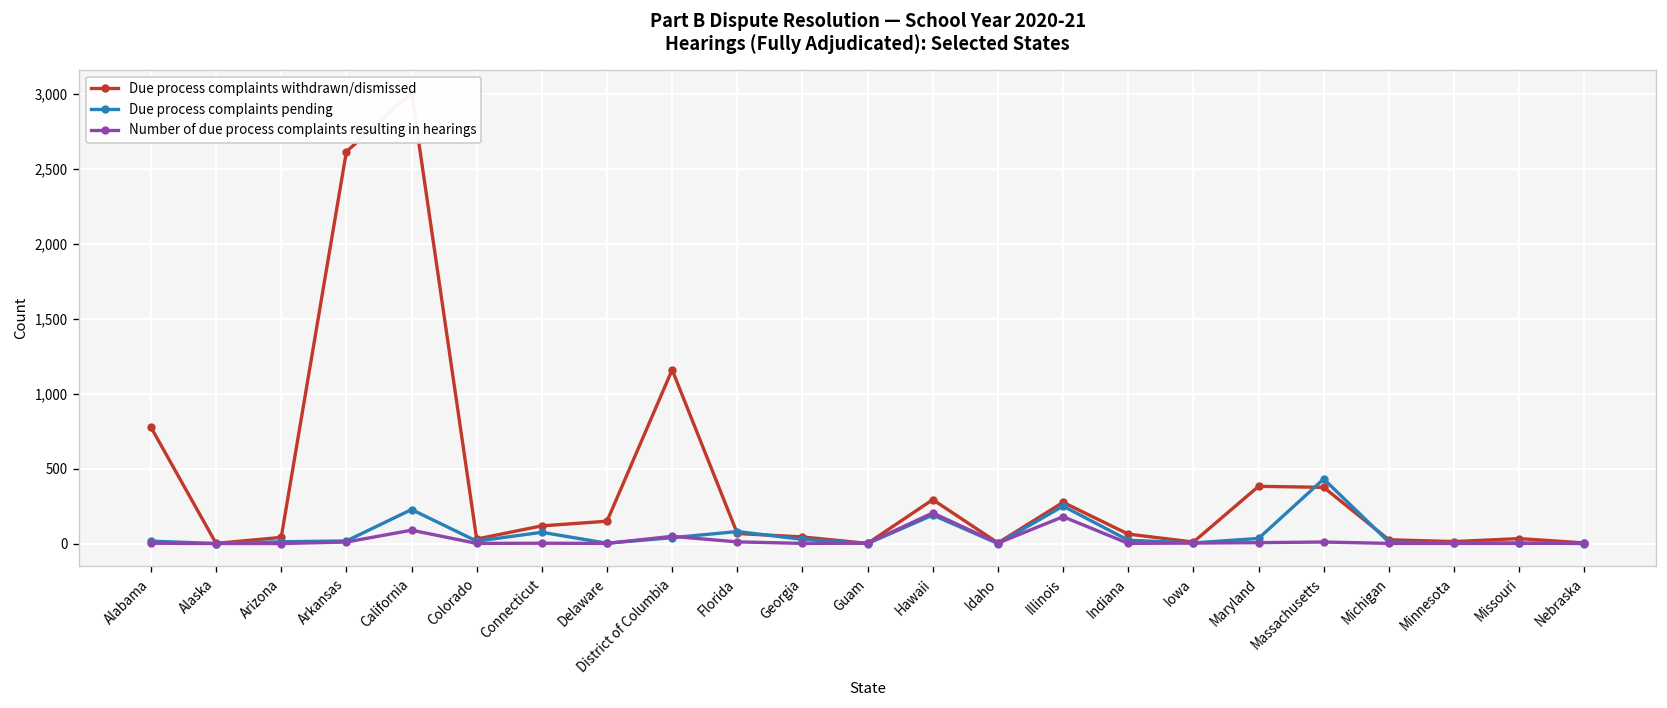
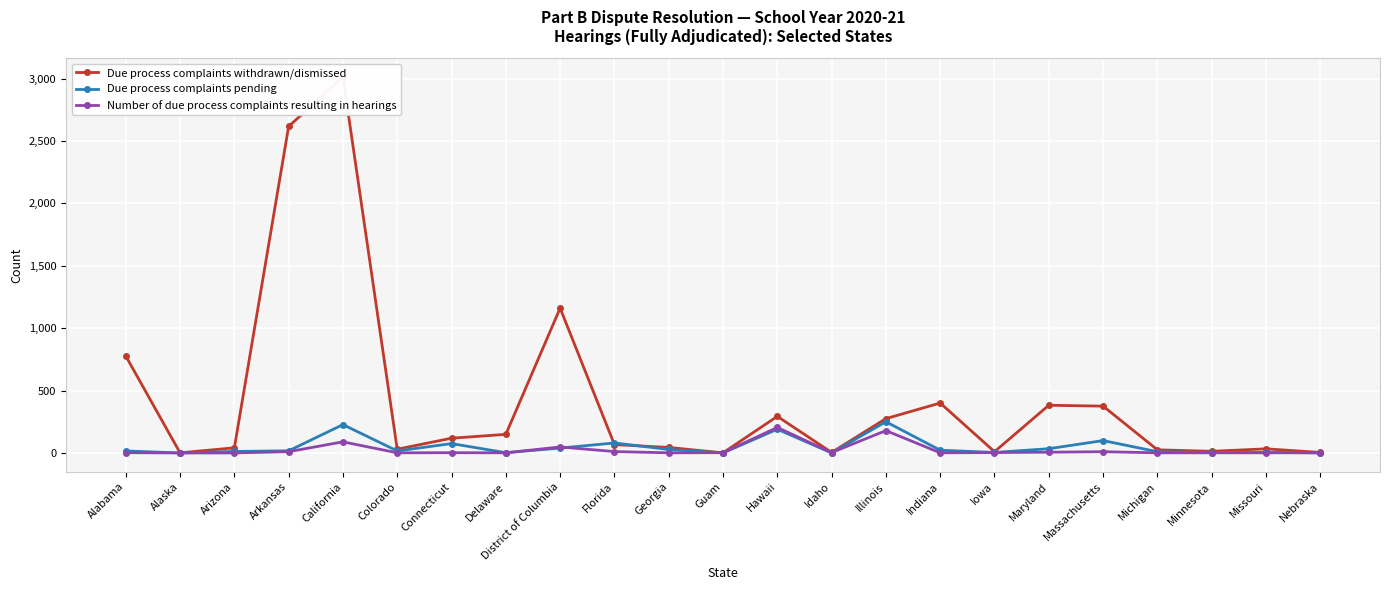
Due process complaints withdrawn/dismissed, Indiana: 60 -> 400
Due process complaints pending, Massachusetts: 430 -> 100
